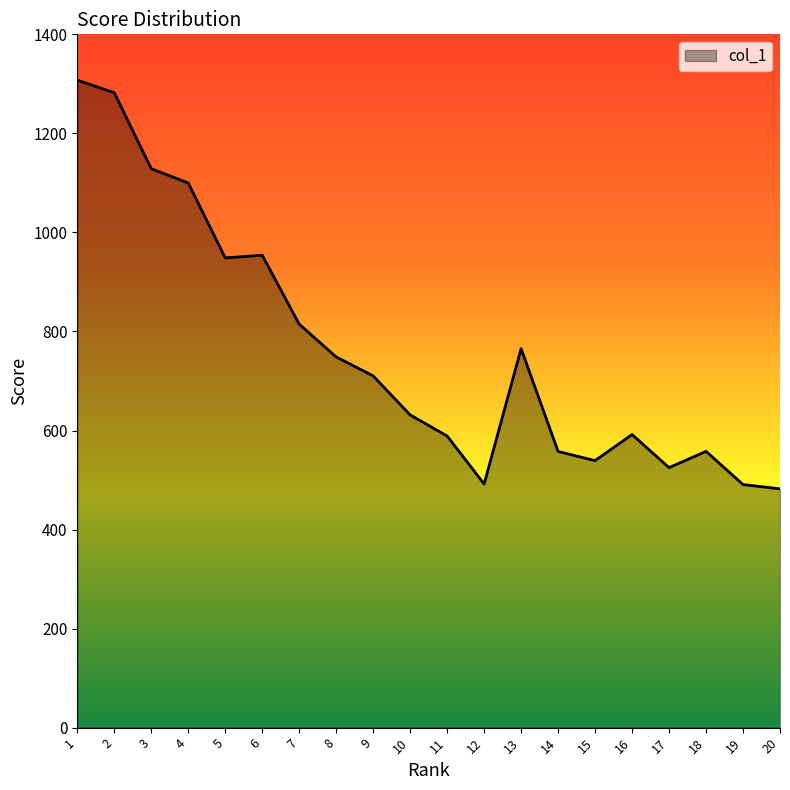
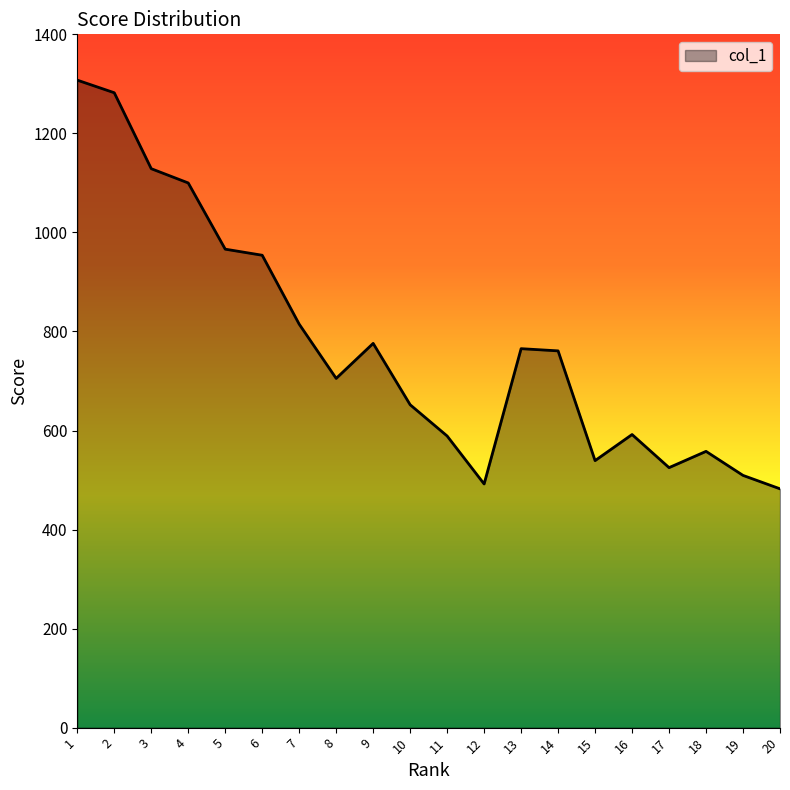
5: 950 -> 970
8: 750 -> 710
9: 710 -> 780
10: 630 -> 650
14: 560 -> 760
19: 490 -> 510
